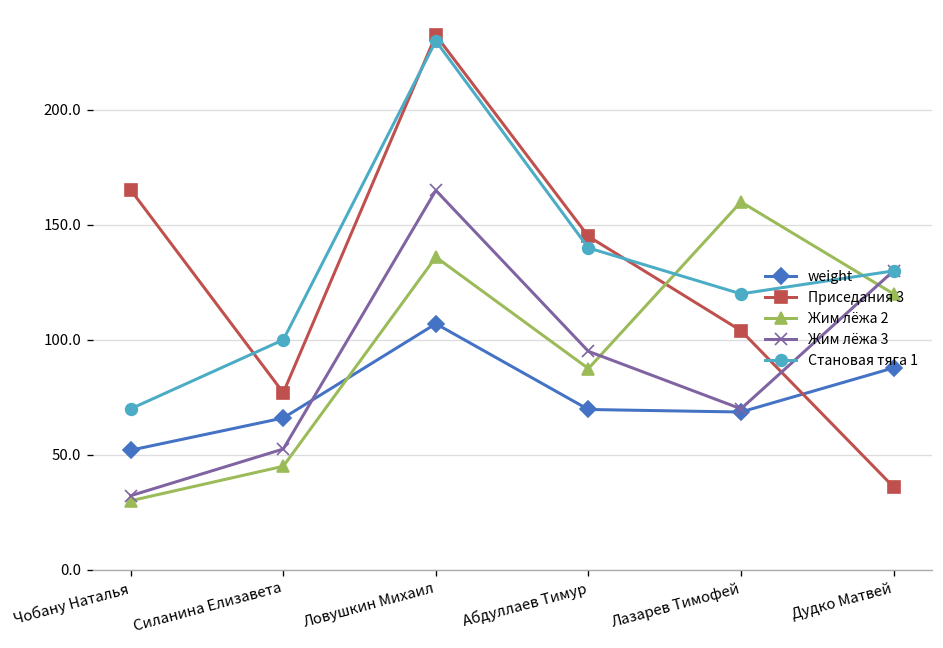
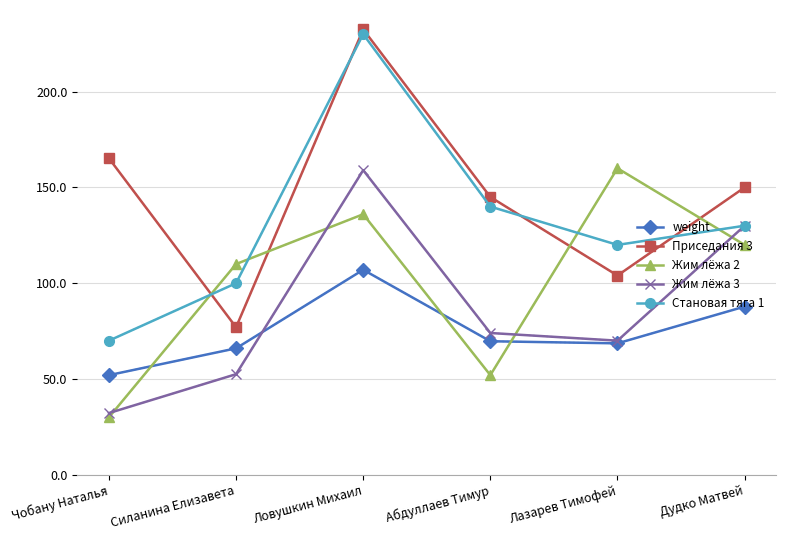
Жим лёжа 2, Силанина Елизавета: 45 -> 110
Жим лёжа 3, Ловушкин Михаил: 165 -> 159
Жим лёжа 2, Абдуллаев Тимур: 88 -> 52
Жим лёжа 3, Абдуллаев Тимур: 95 -> 74
Приседания 3, Дудко Матвей: 36 -> 150
